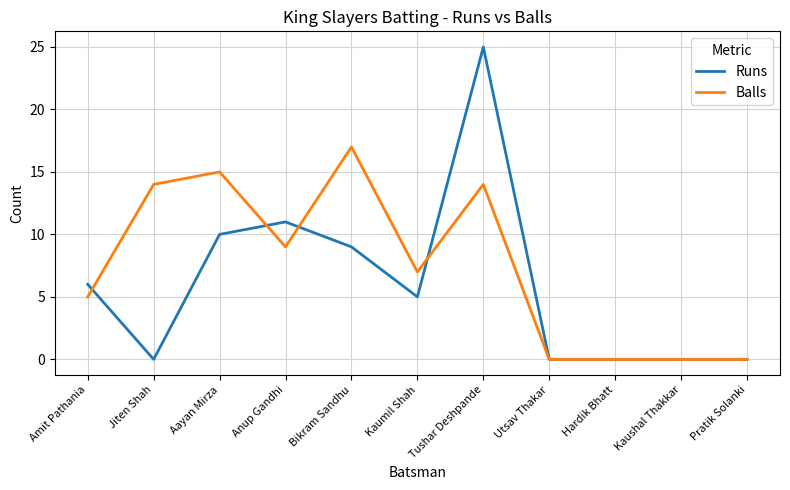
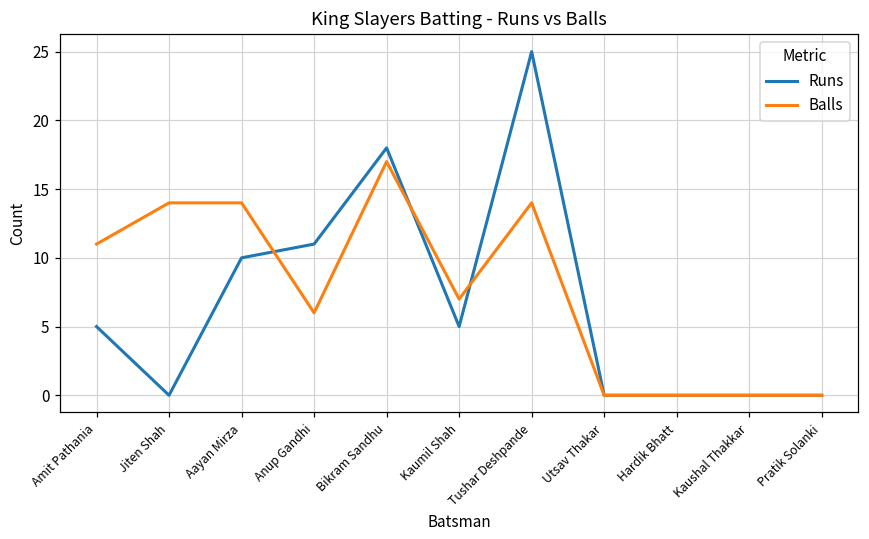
Runs, Amit Pathania: 6 -> 5
Balls, Amit Pathania: 5 -> 11
Balls, Aayan Mirza: 15 -> 14
Balls, Anup Gandhi: 9 -> 6
Runs, Bikram Sandhu: 9 -> 18
